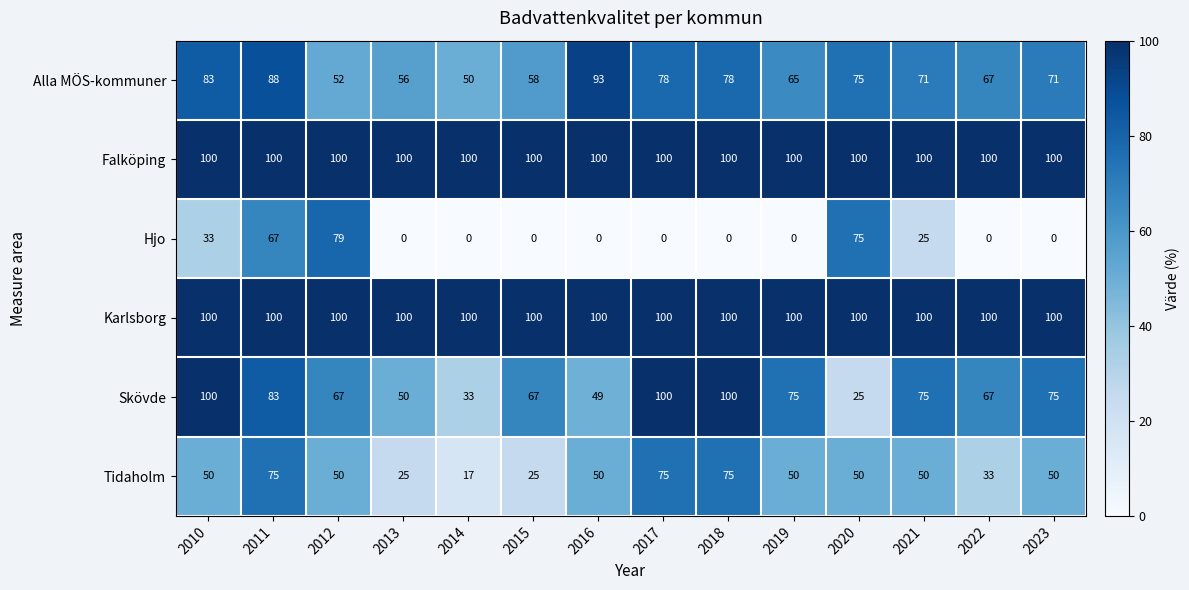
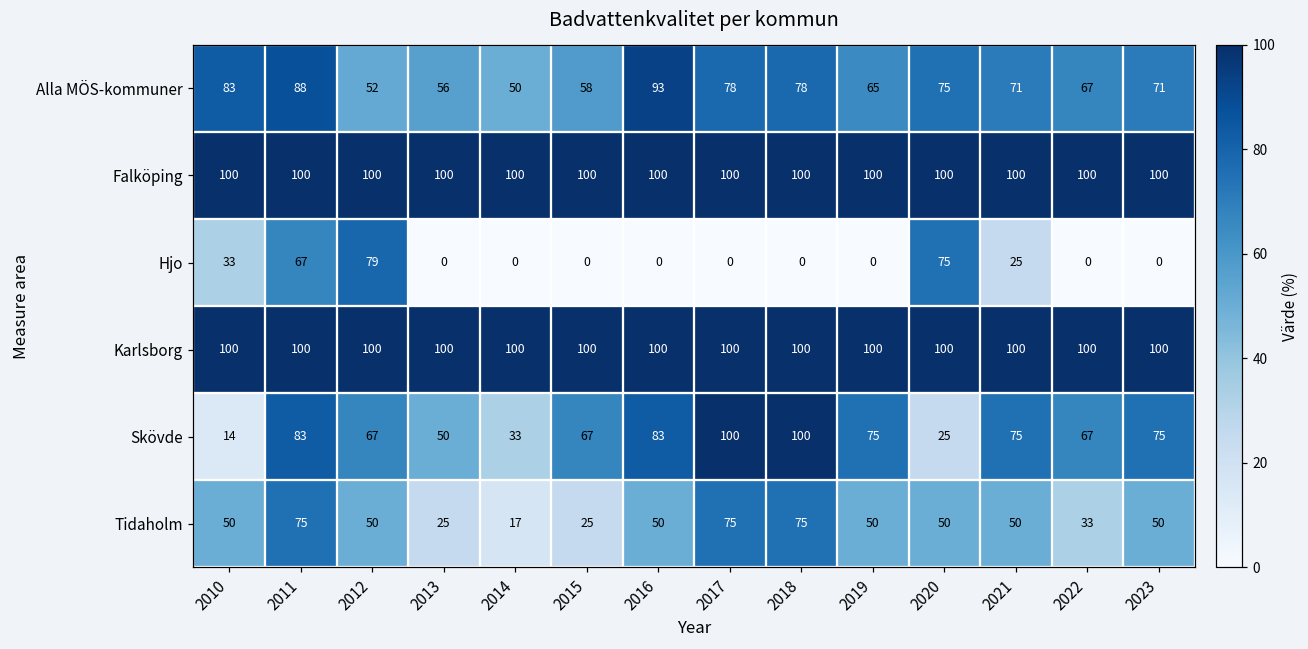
Skövde, 2010: 100 -> 14
Skövde, 2016: 49 -> 83
